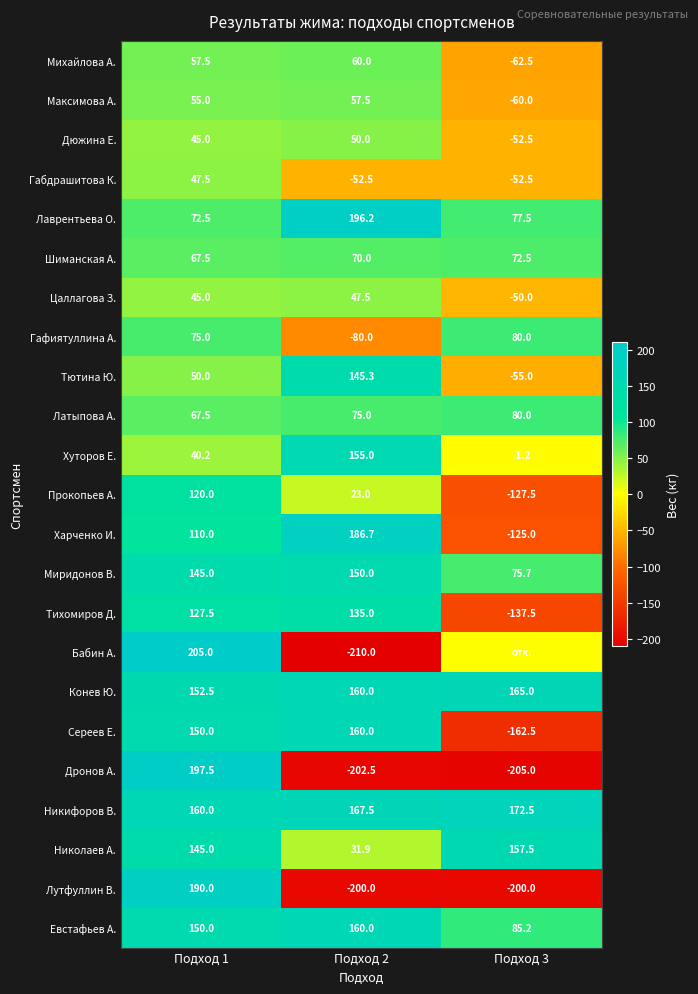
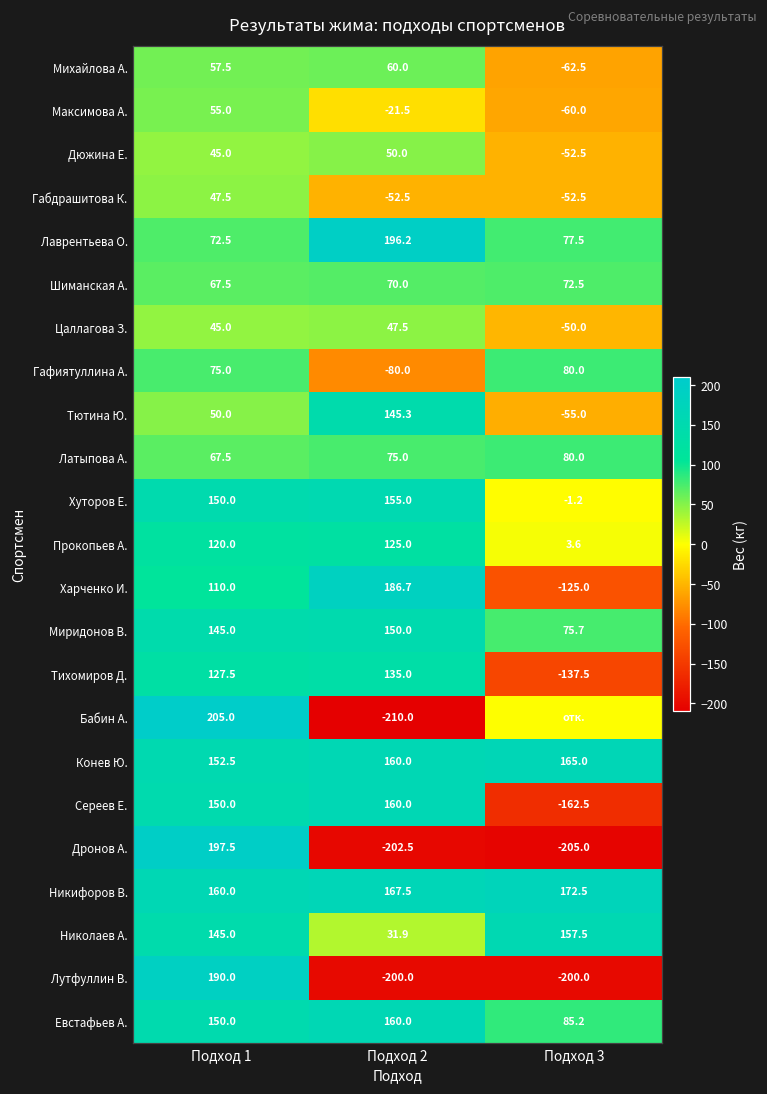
Максимова А., Подход 2: 57.5 -> -21.5
Хуторов Е., Подход 1: 40.2 -> 150.0
Прокопьев А., Подход 2: 23.0 -> 125.0
Прокопьев А., Подход 3: -127.5 -> 3.6
